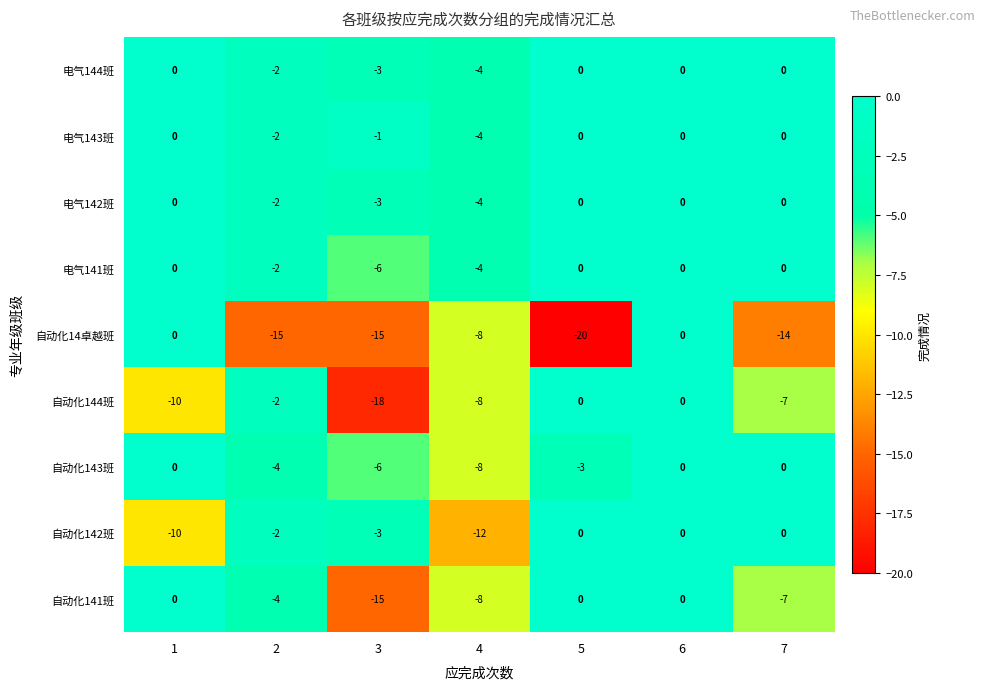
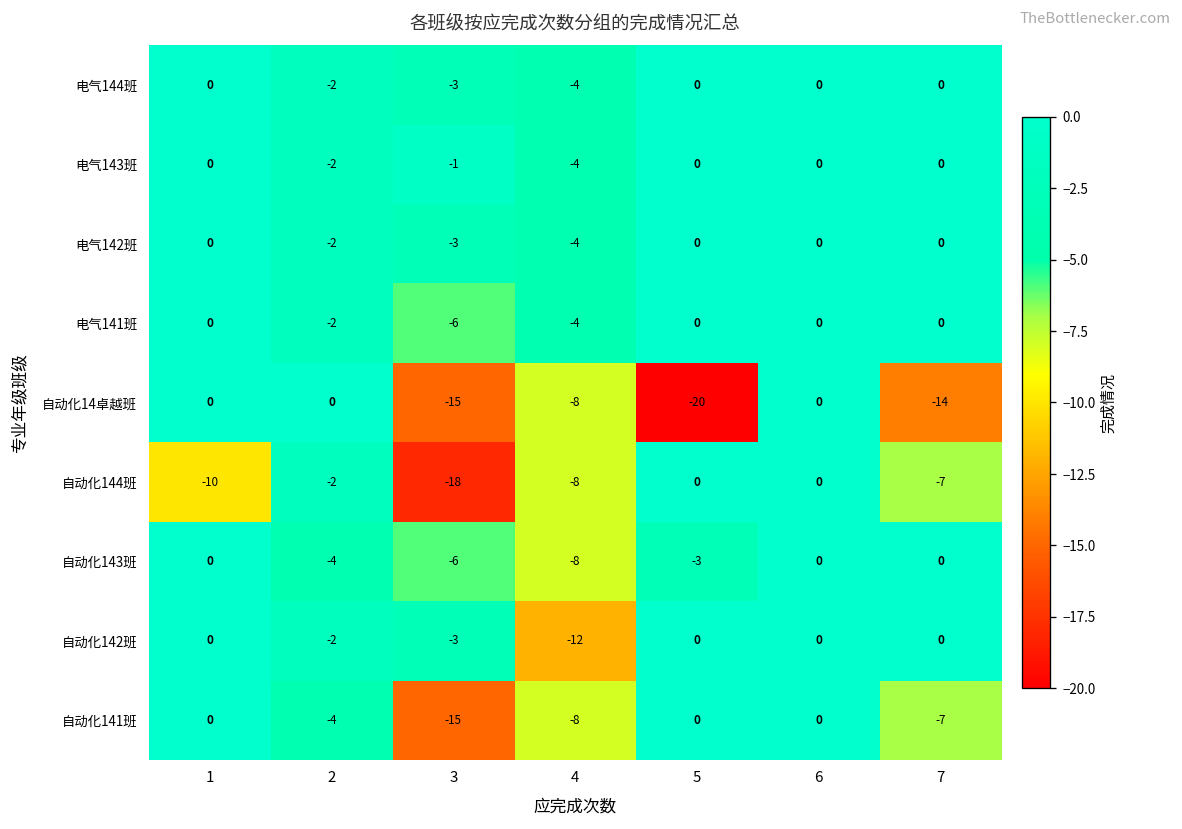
自动化14卓越班, 2: -15 -> 0
自动化142班, 1: -10 -> 0
